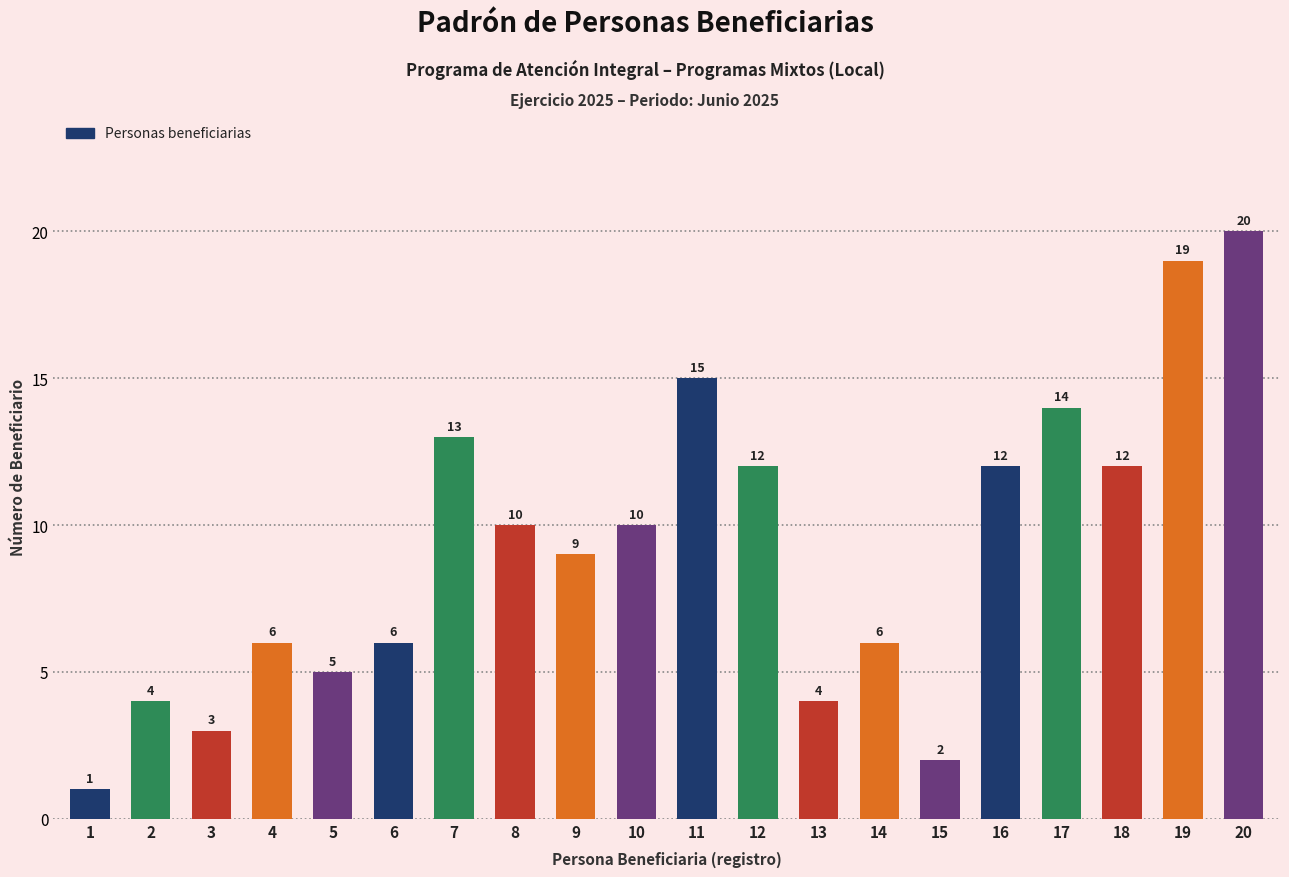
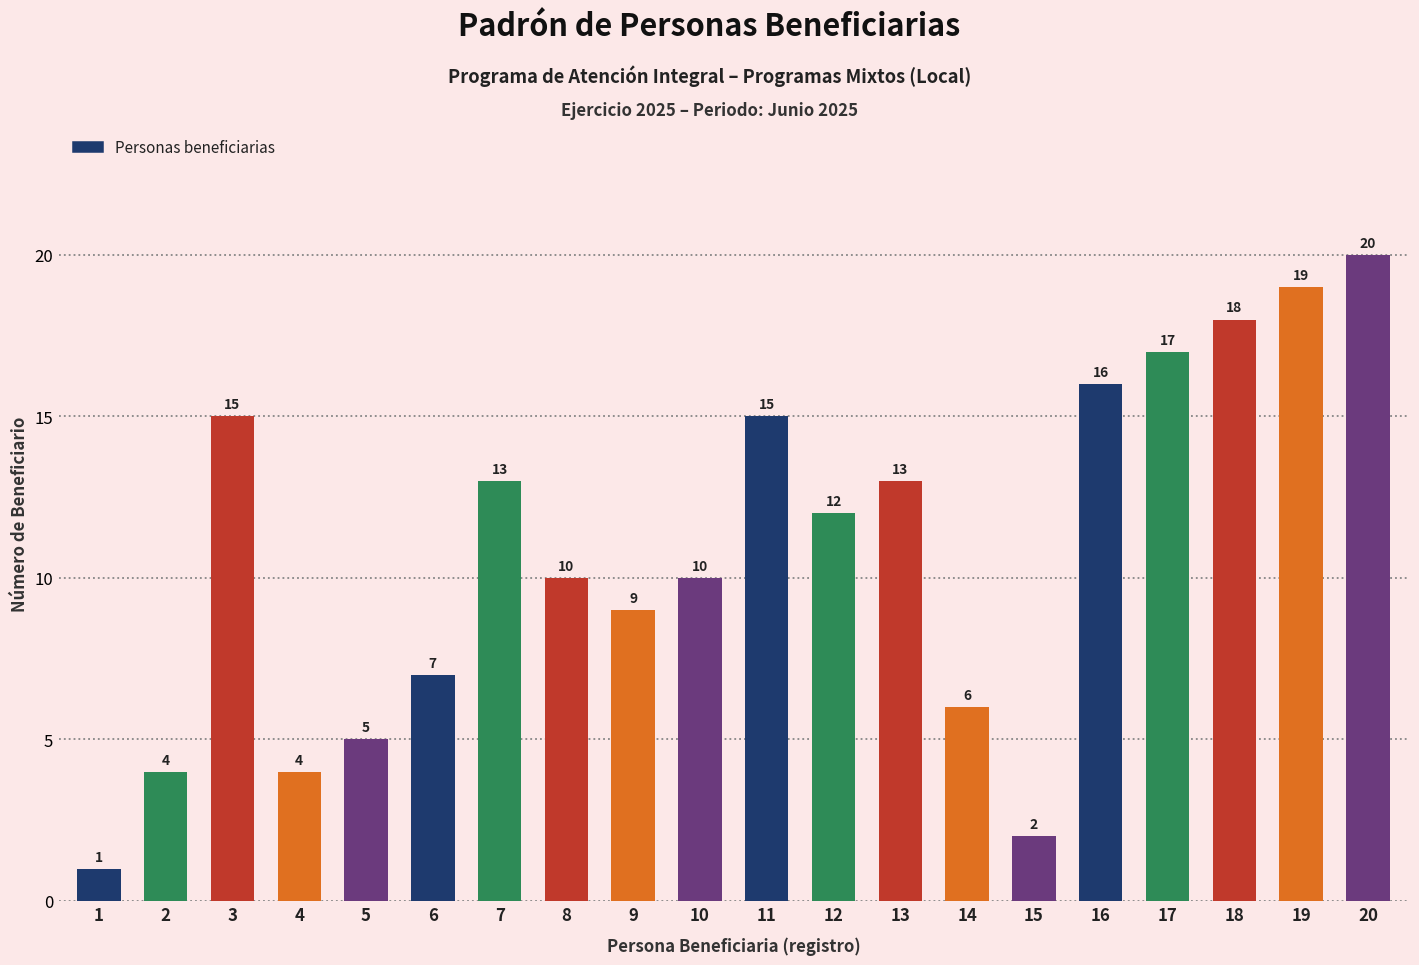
3: 3 -> 15
4: 6 -> 4
6: 6 -> 7
13: 4 -> 13
16: 12 -> 16
17: 14 -> 17
18: 12 -> 18
